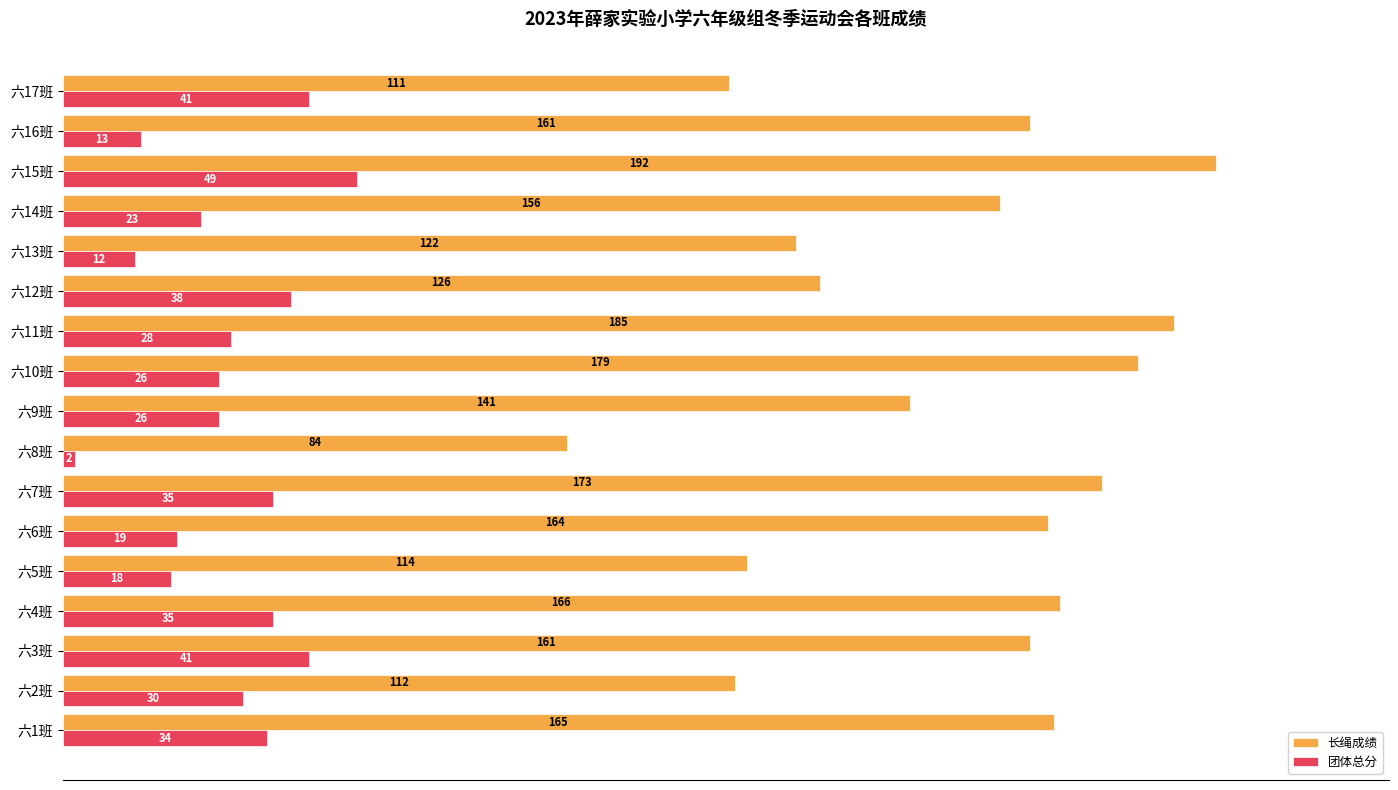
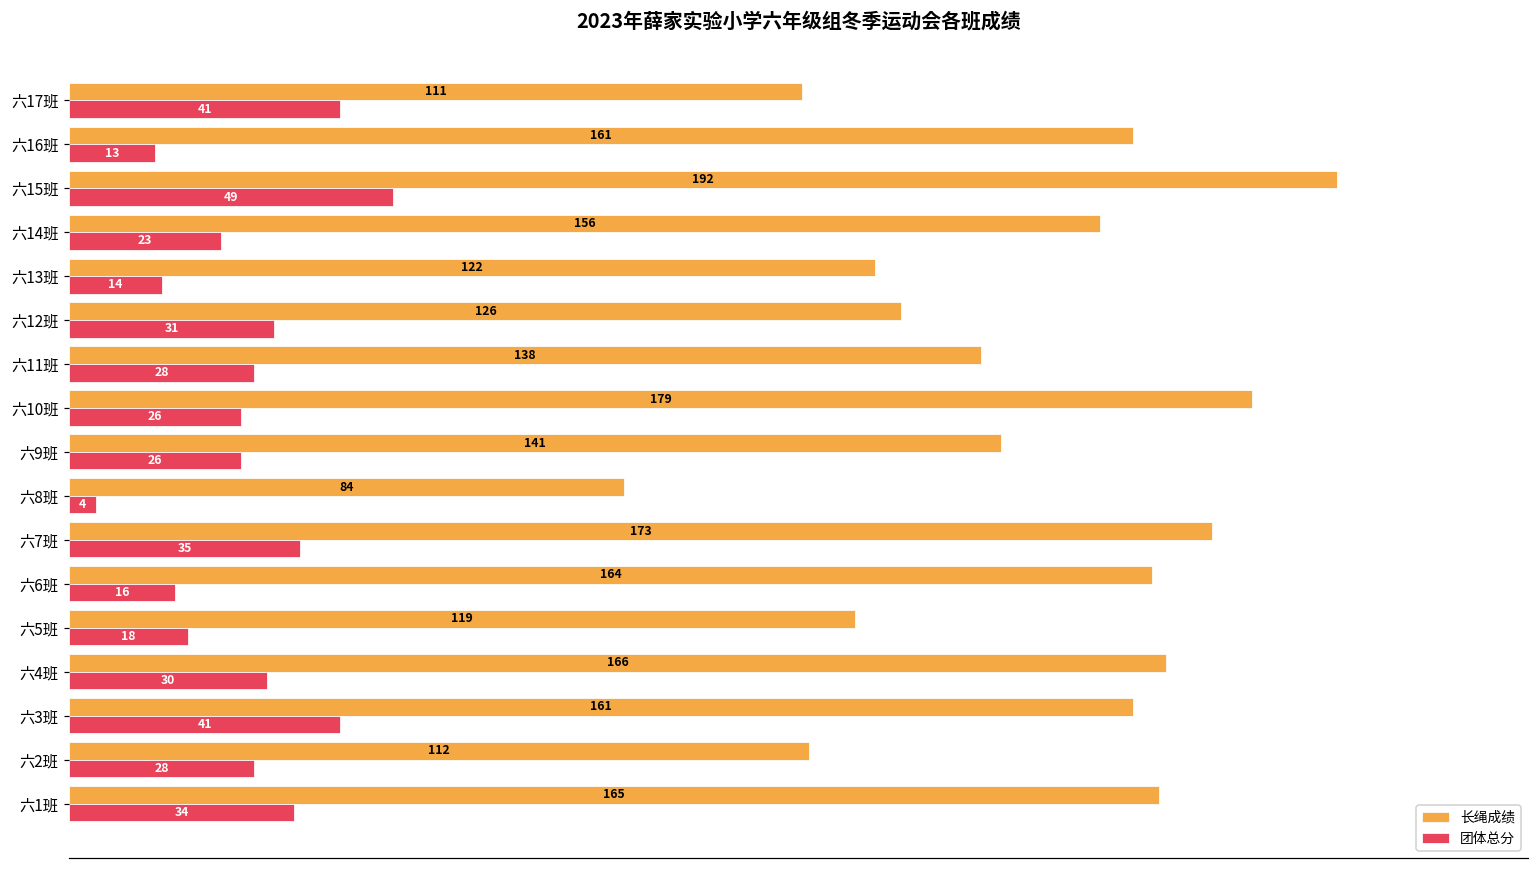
团体总分, 六13班: 12 -> 14
团体总分, 六12班: 38 -> 31
长绳成绩, 六11班: 185 -> 138
团体总分, 六8班: 2 -> 4
团体总分, 六6班: 19 -> 16
长绳成绩, 六5班: 114 -> 119
团体总分, 六4班: 35 -> 30
团体总分, 六2班: 30 -> 28
